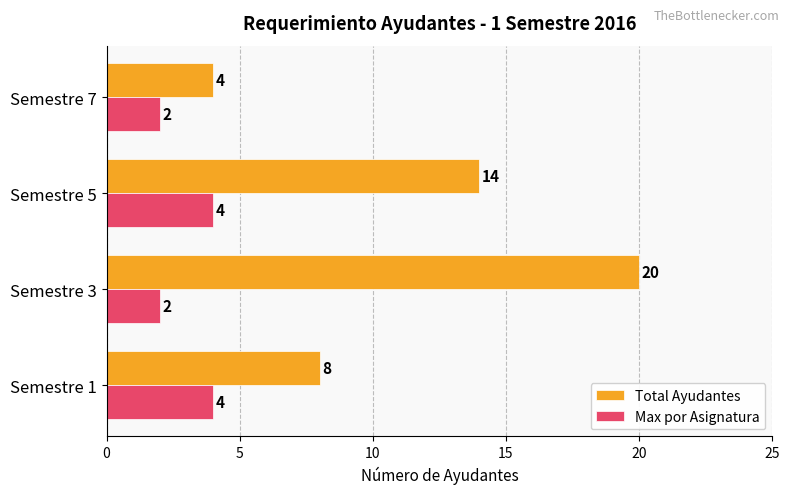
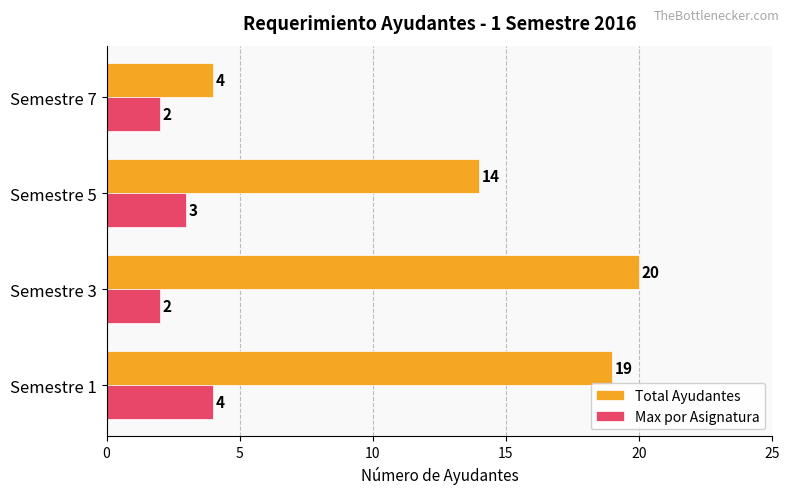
Max por Asignatura, Semestre 5: 4 -> 3
Total Ayudantes, Semestre 1: 8 -> 19
